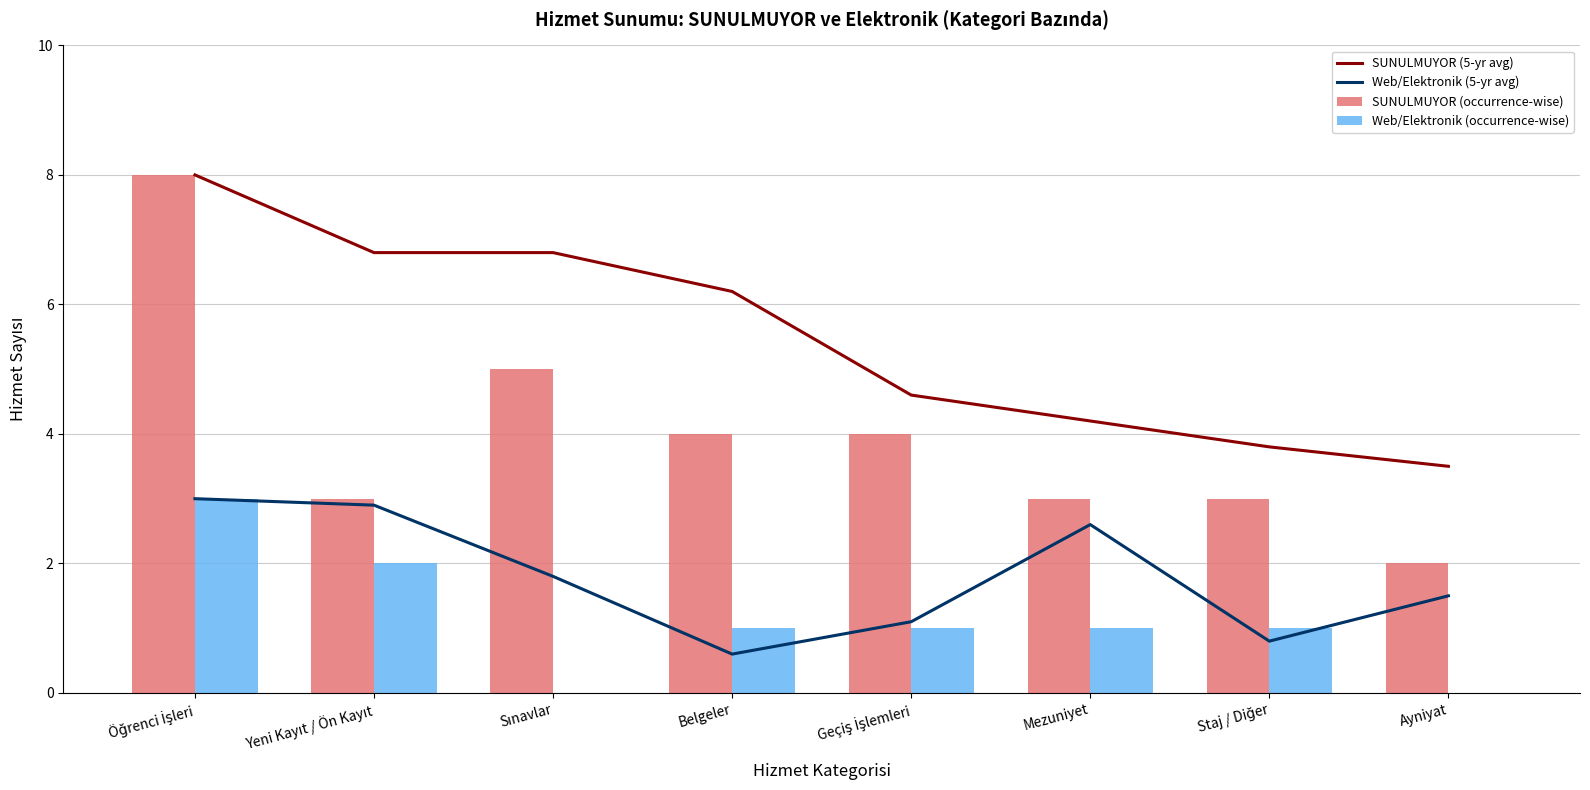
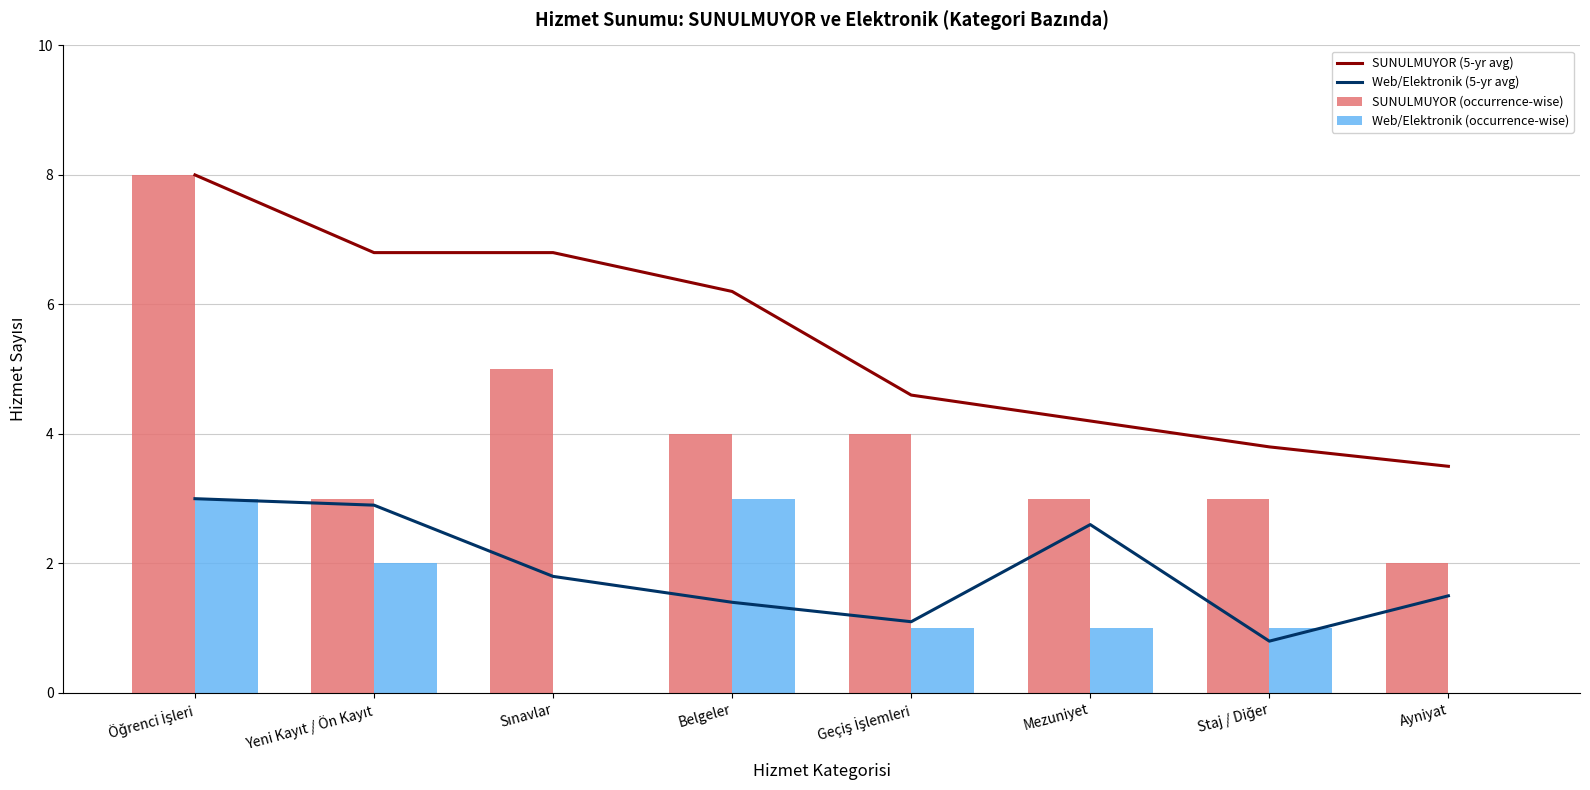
Web/Elektronik (5-yr avg), Belgeler: 0.6 -> 1.4
Web/Elektronik (occurrence-wise), Belgeler: 1 -> 3
